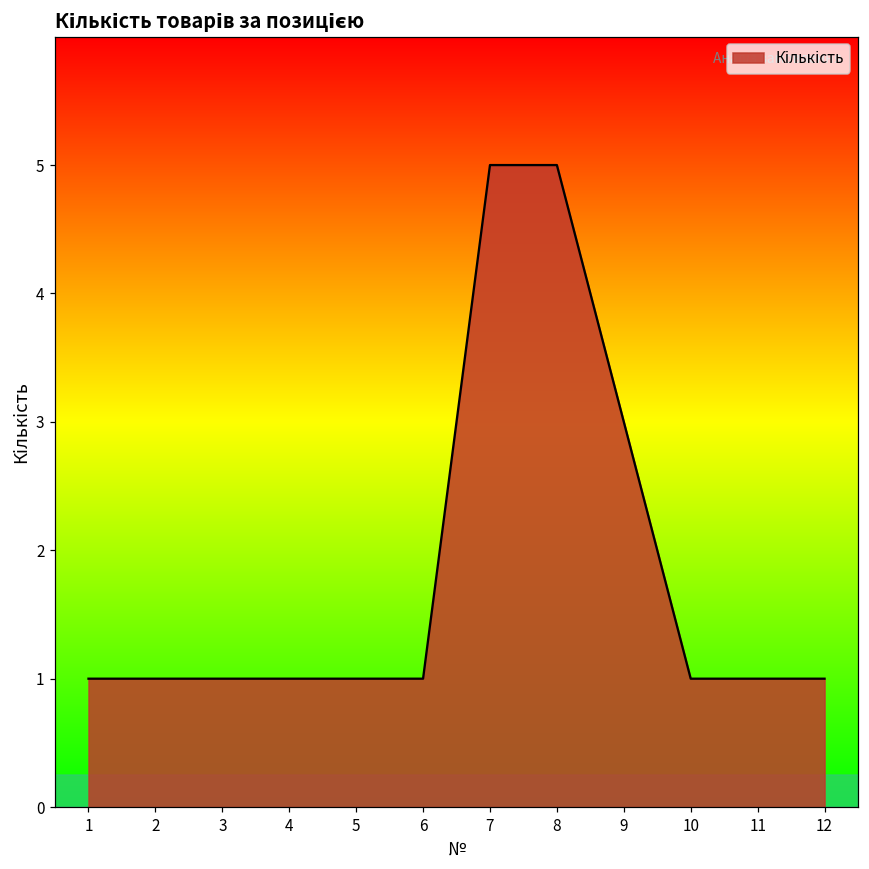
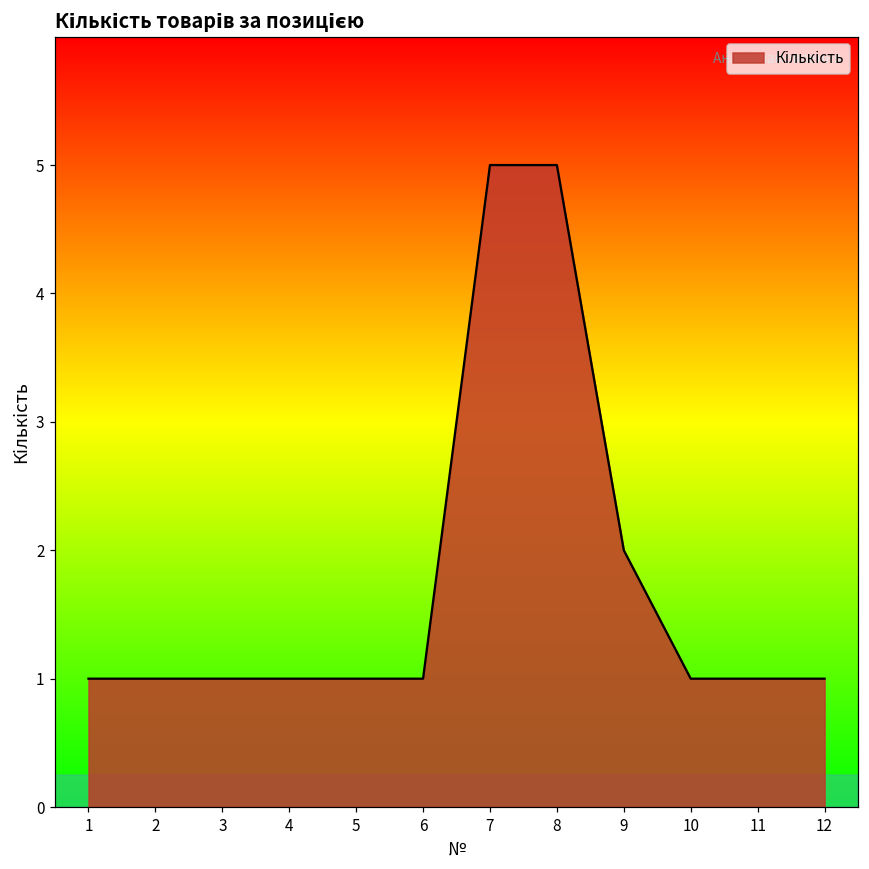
9: 3 -> 2
